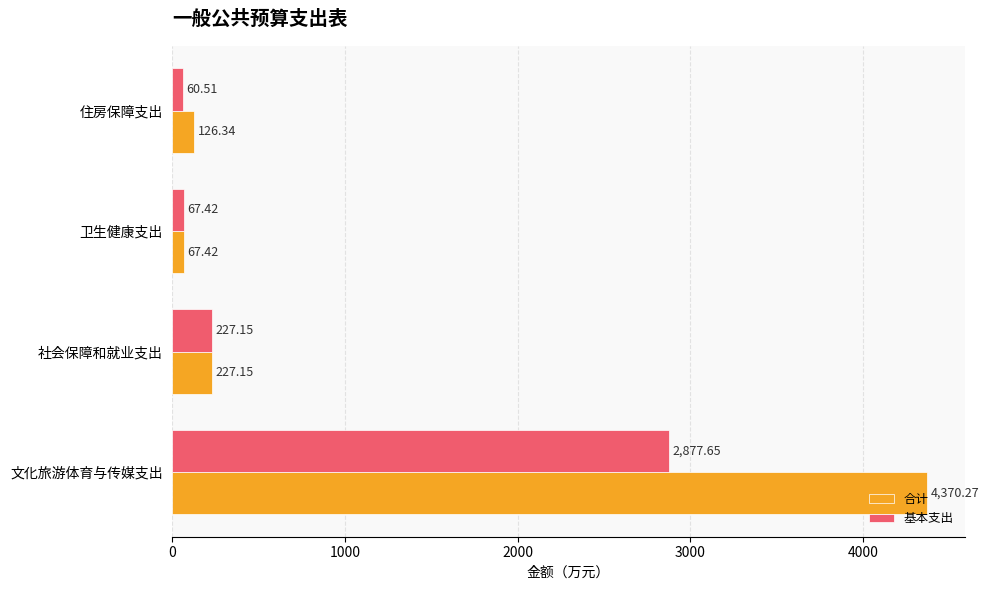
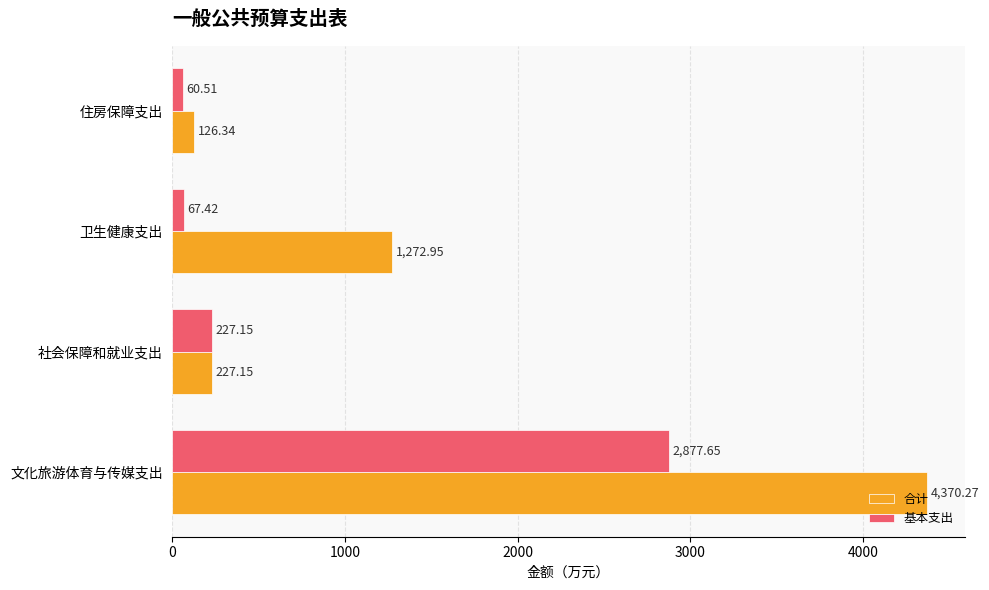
合计, 卫生健康支出: 67.42 -> 1,272.95
